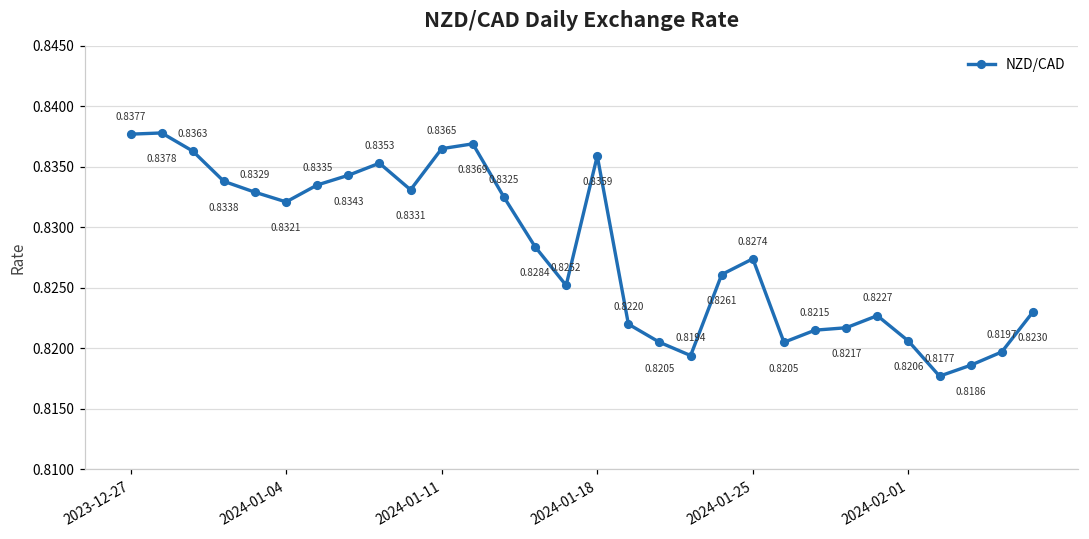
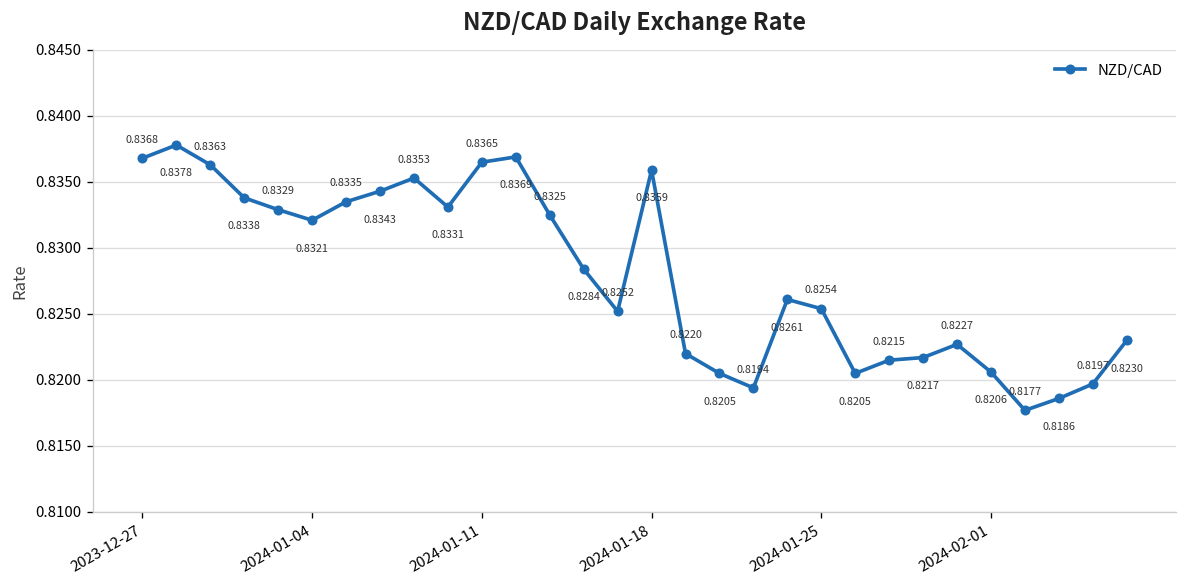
2023-12-27: 0.8377 -> 0.8368
2024-01-25: 0.8274 -> 0.8254
